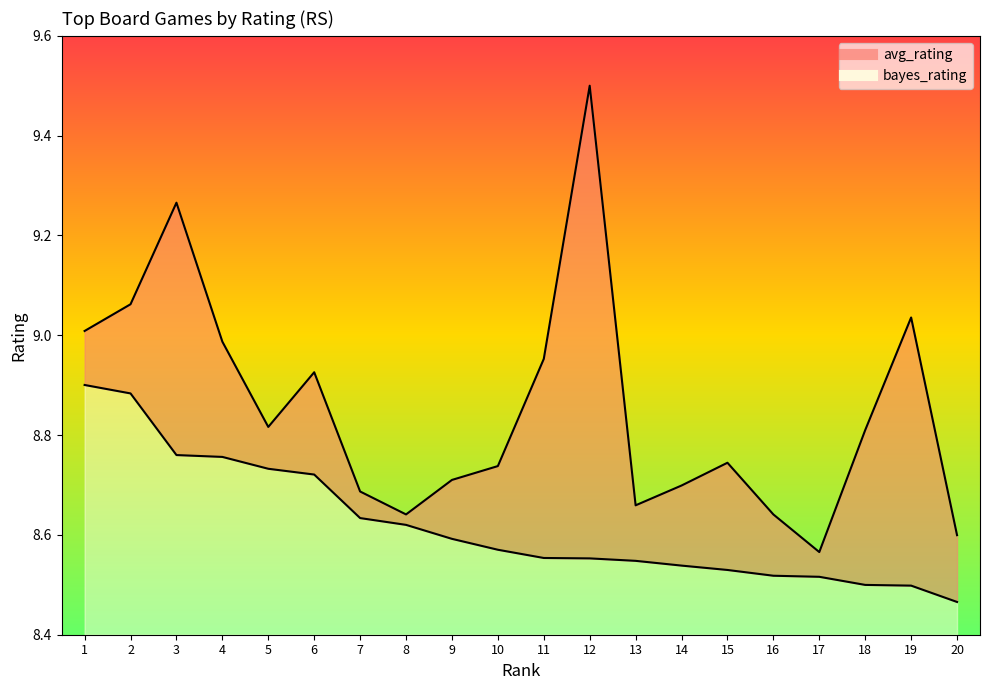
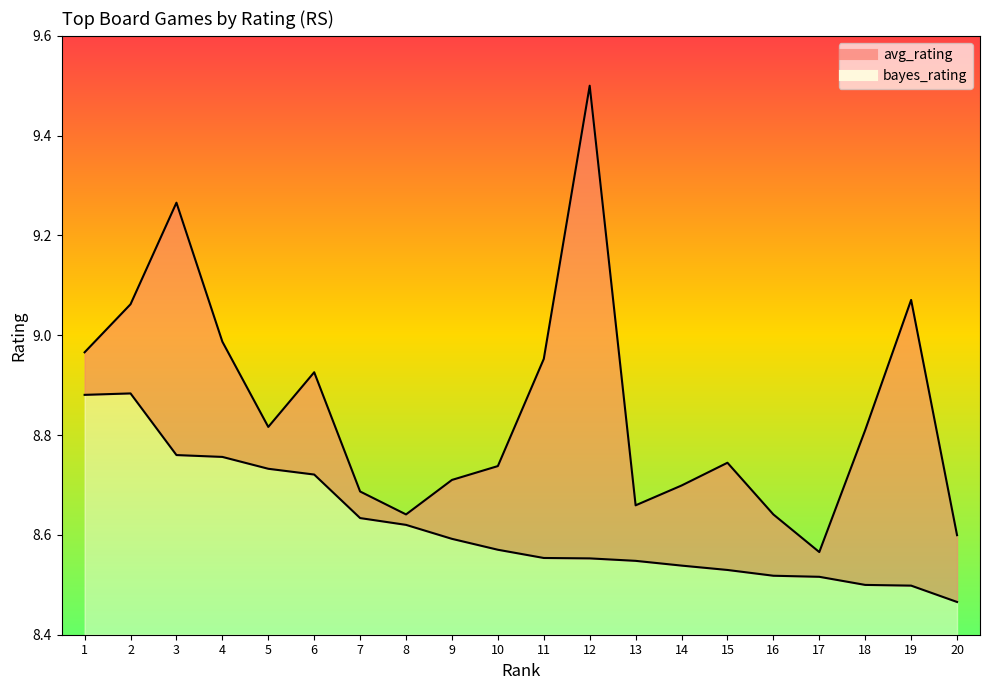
avg_rating, 1: 9.01 -> 8.97
bayes_rating, 1: 8.90 -> 8.88
avg_rating, 19: 9.04 -> 9.07
